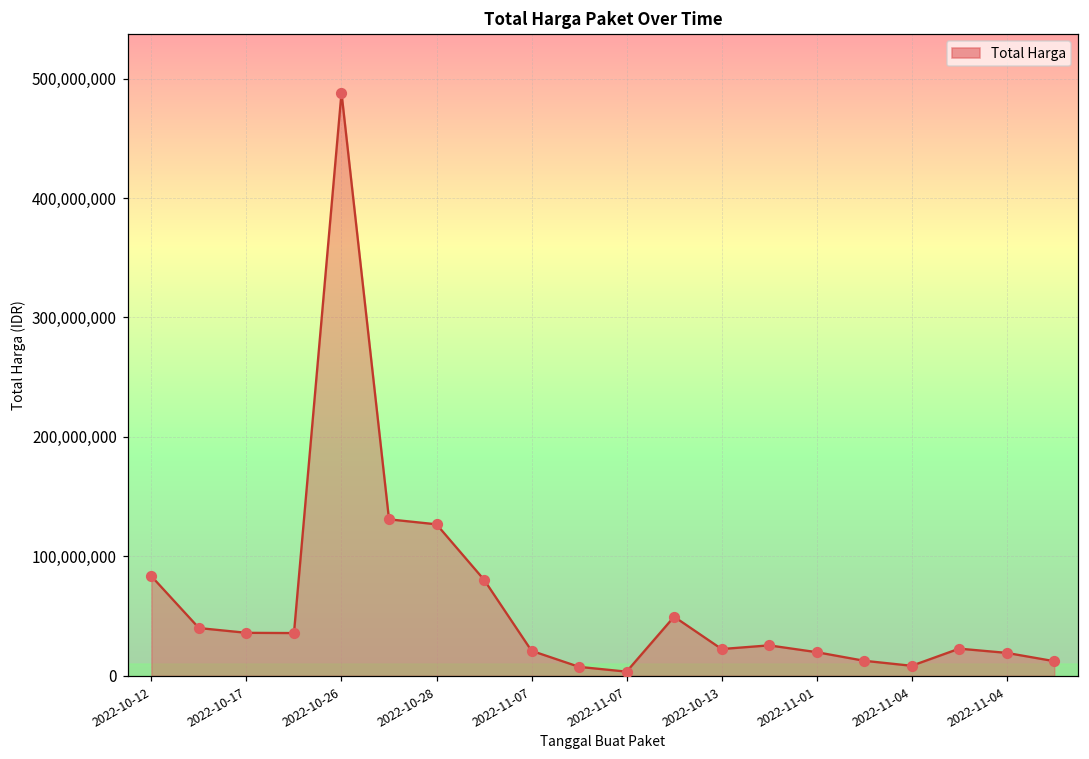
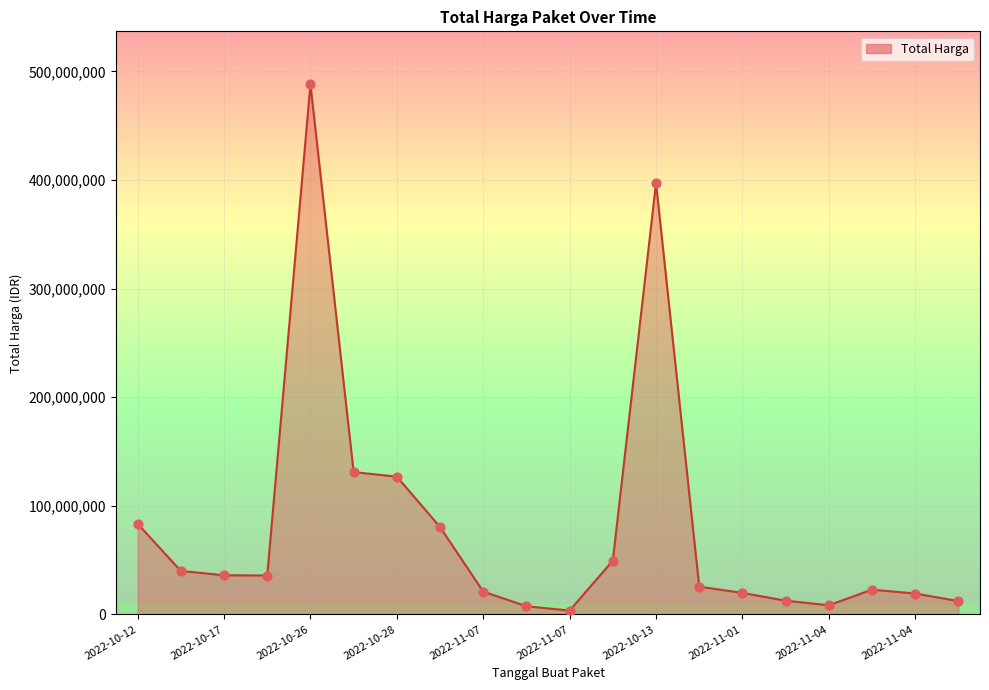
2022-10-13: 22,000,000 -> 397,000,000
